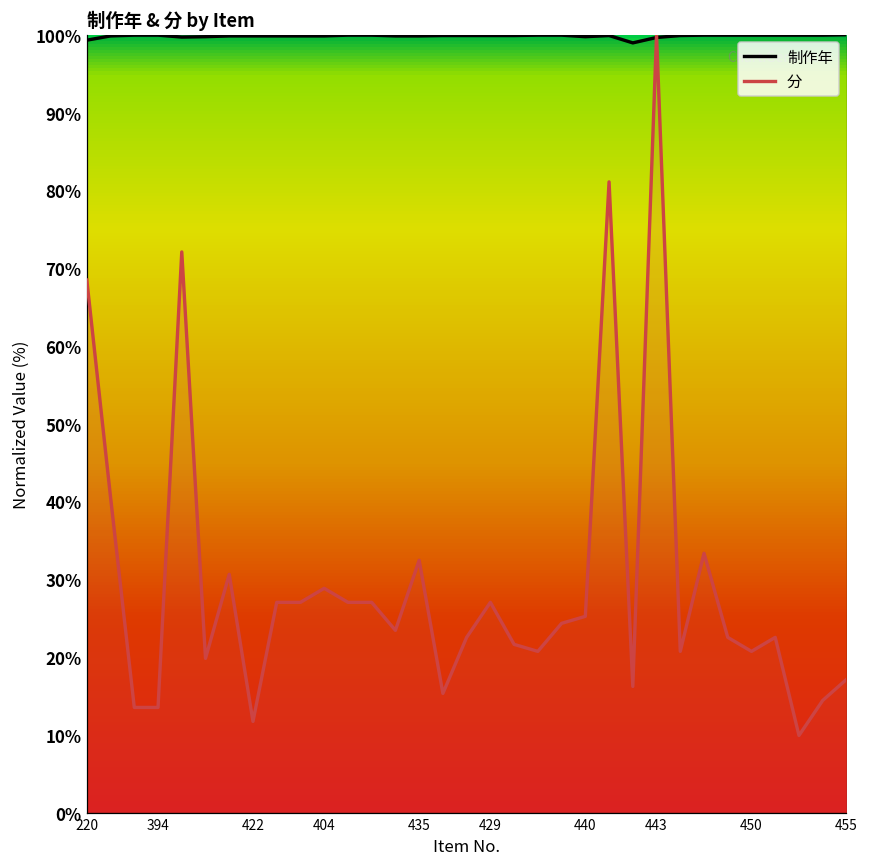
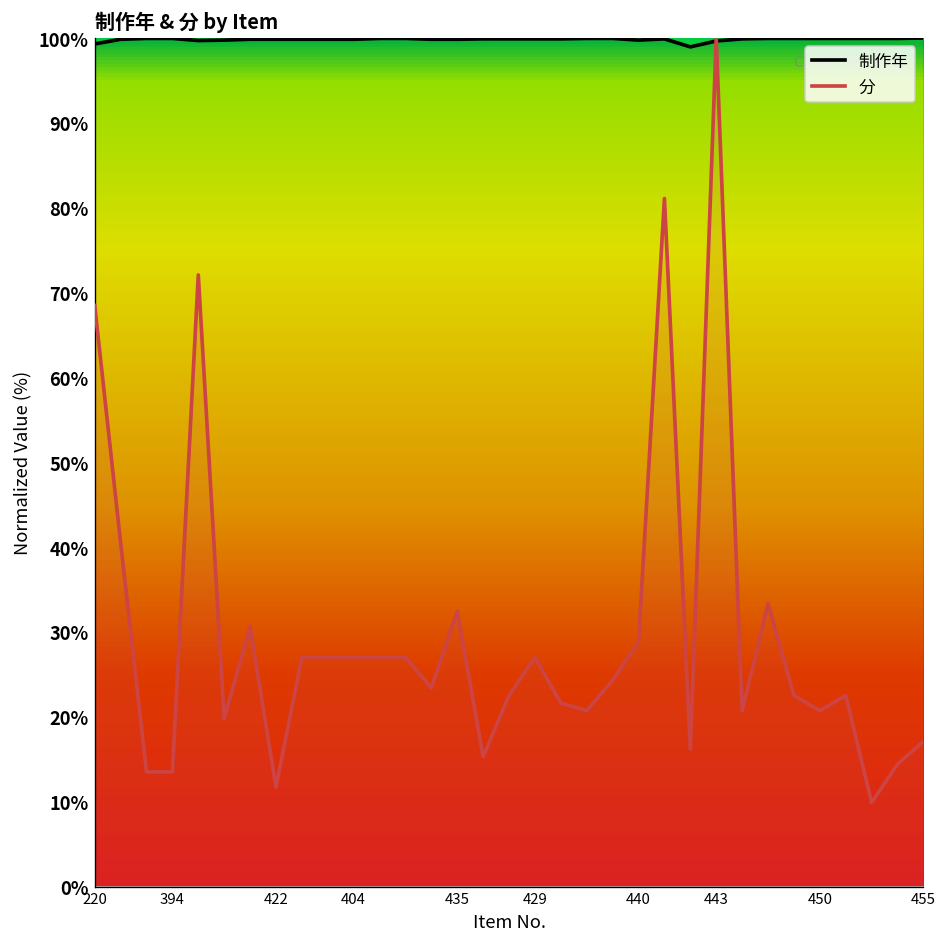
分, 404: 29% -> 27%
分, 440: 25% -> 29%
